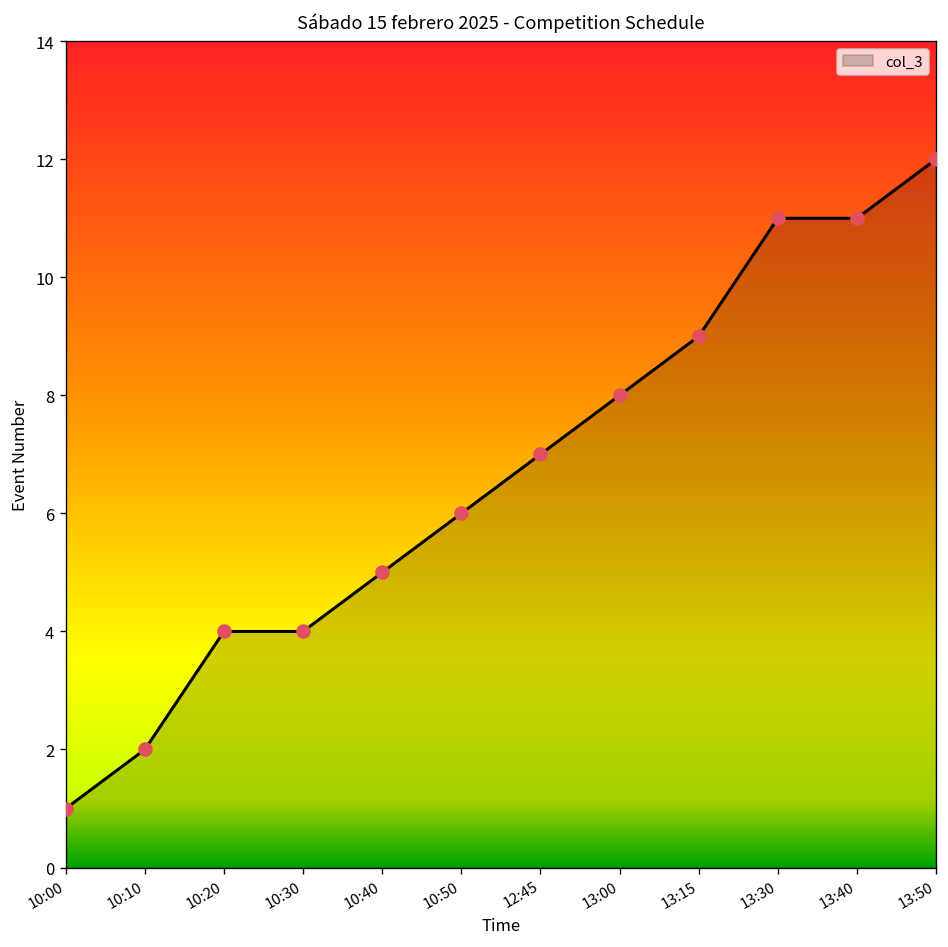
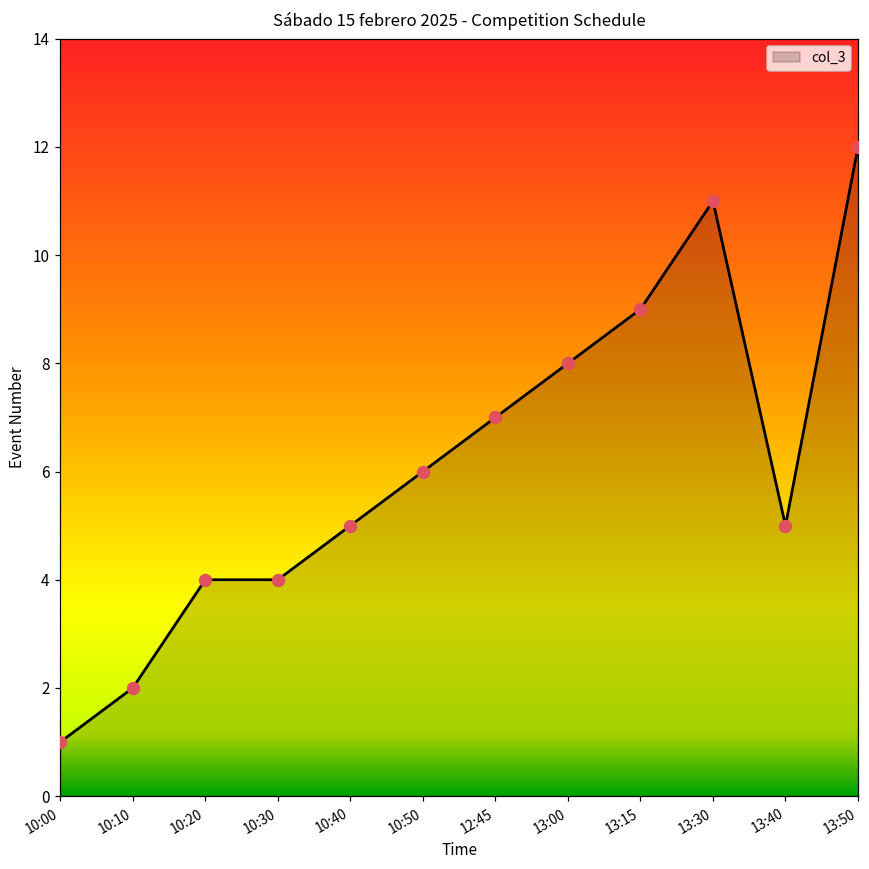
13:40: 11 -> 5
